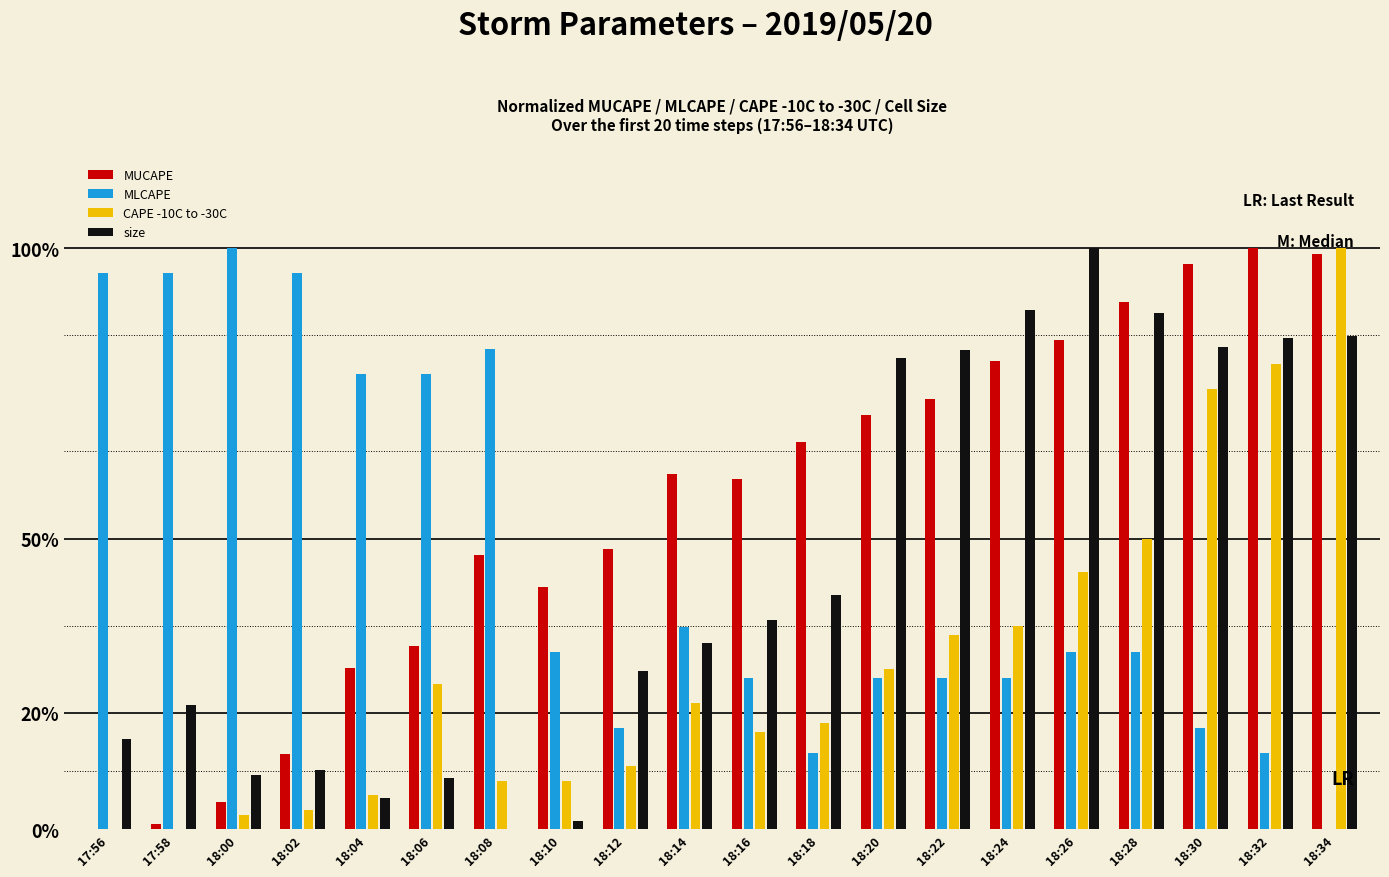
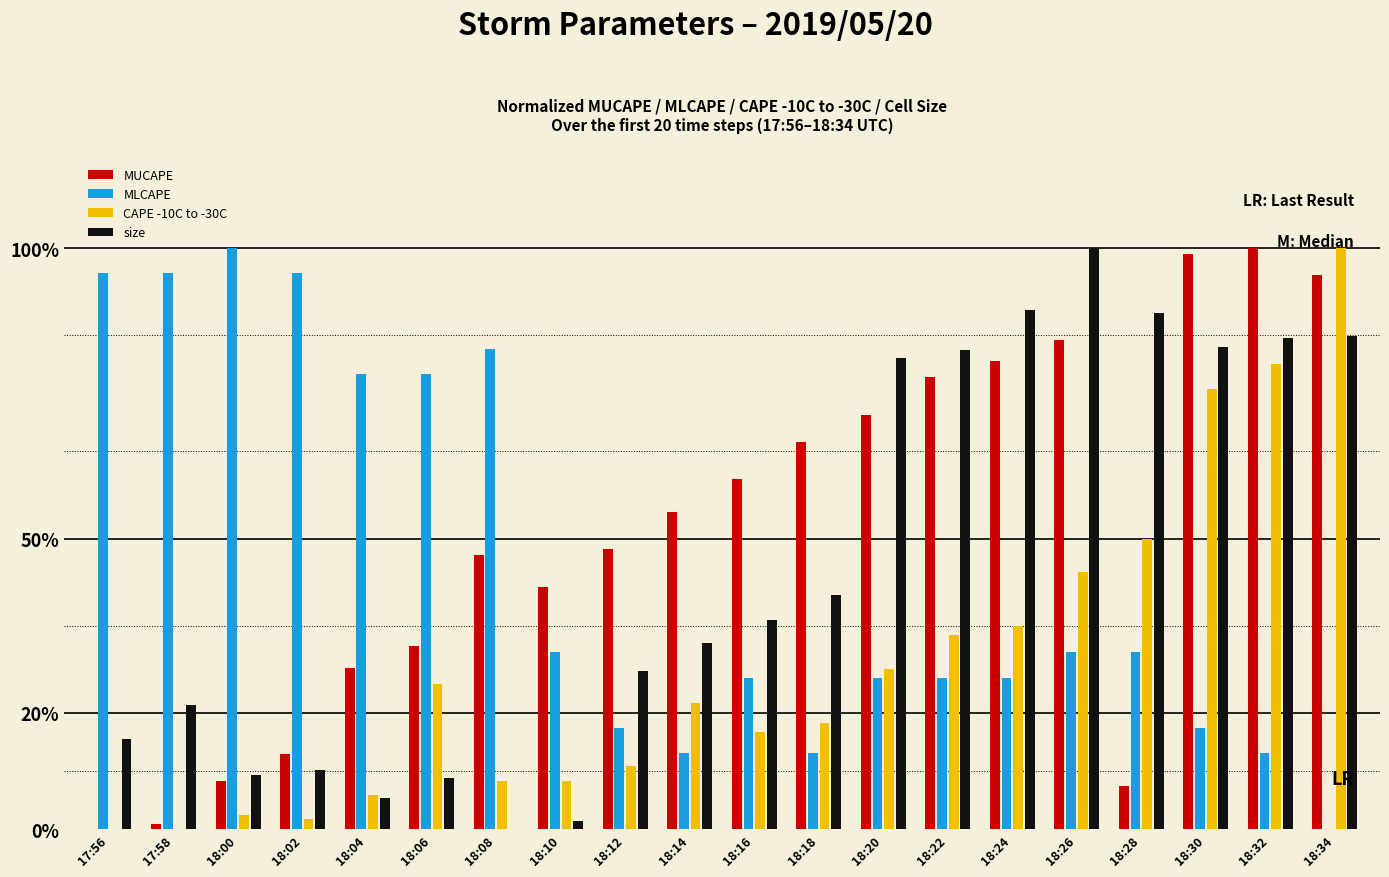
MUCAPE, 18:00: 5% -> 8%
CAPE -10C to -30C, 18:02: 3% -> 2%
MUCAPE, 18:14: 61% -> 55%
MLCAPE, 18:14: 35% -> 13%
MUCAPE, 18:22: 74% -> 78%
MUCAPE, 18:28: 91% -> 7%
MUCAPE, 18:30: 97% -> 99%
MUCAPE, 18:34: 99% -> 95%
